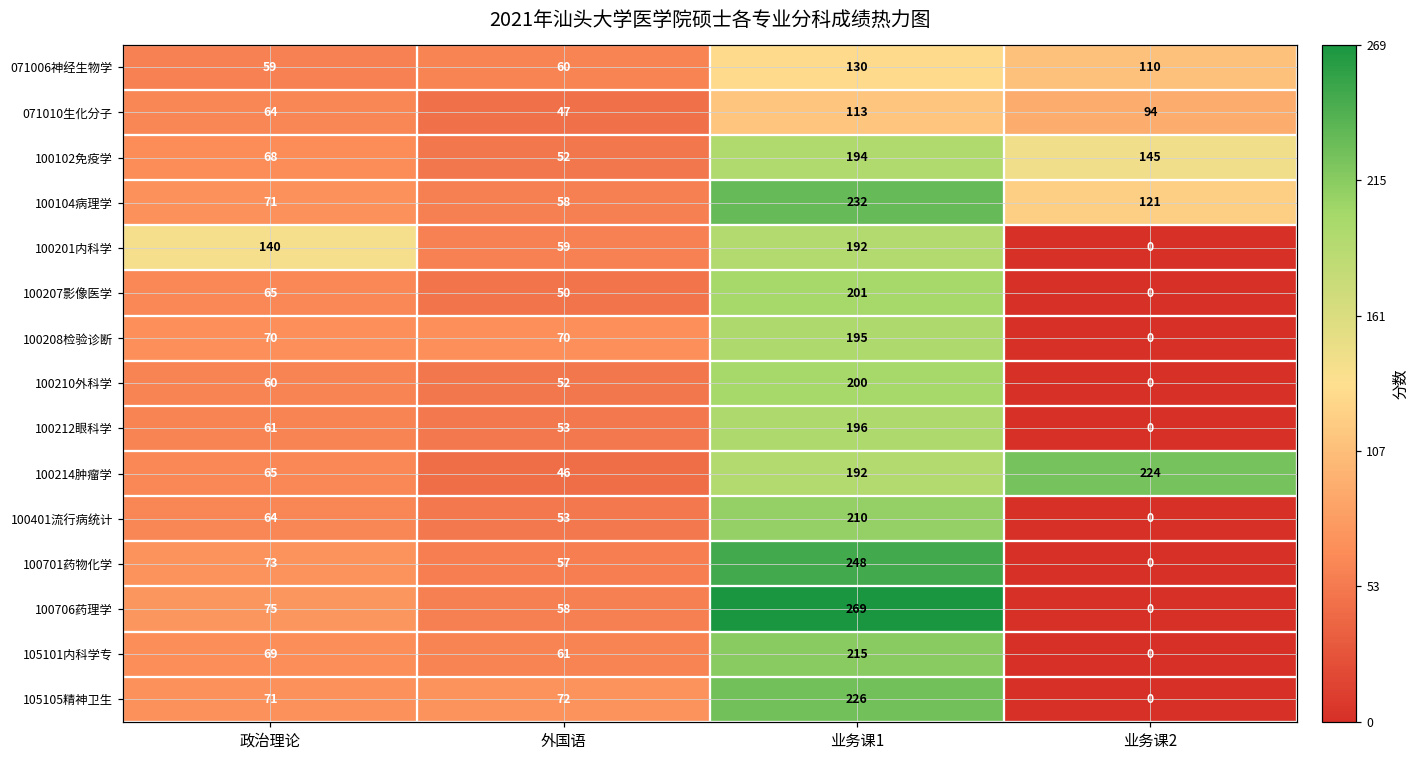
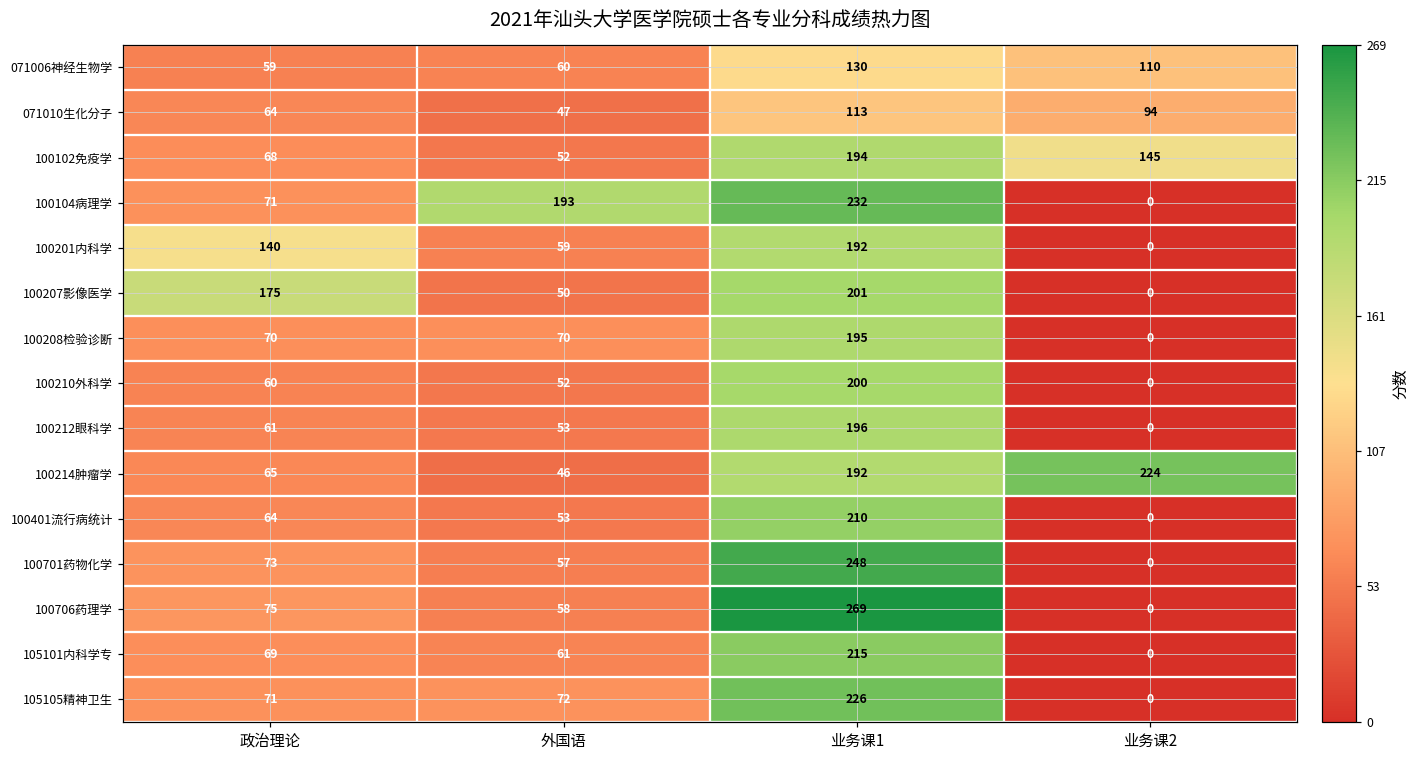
100104病理学, 外国语: 58 -> 193
100104病理学, 业务课2: 121 -> 0
100207影像医学, 政治理论: 65 -> 175
